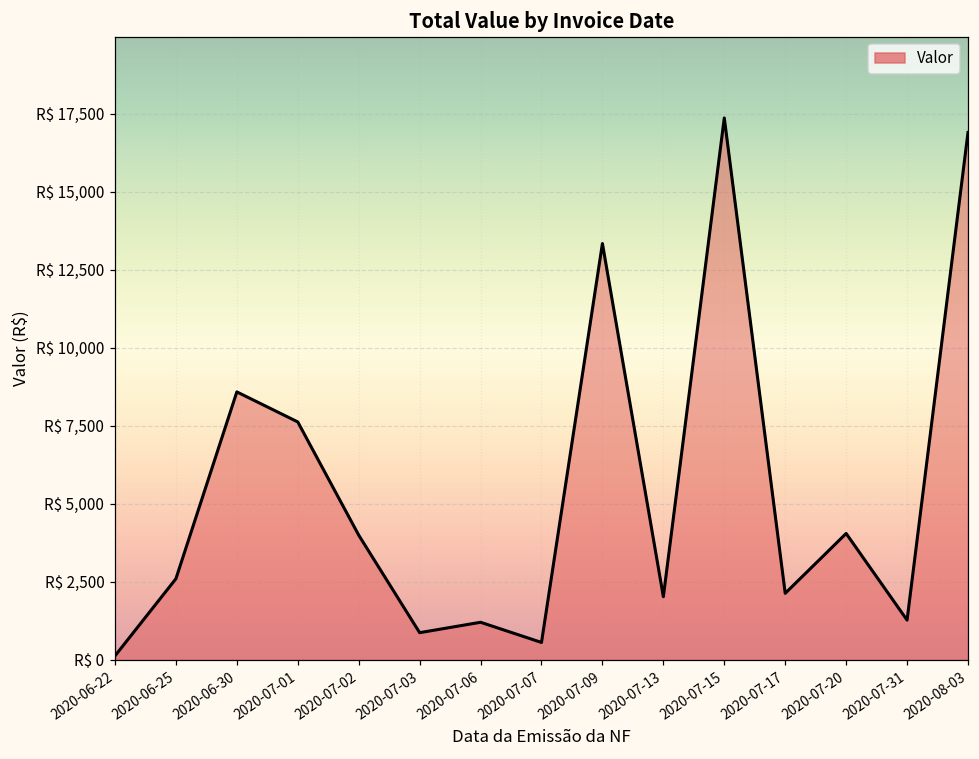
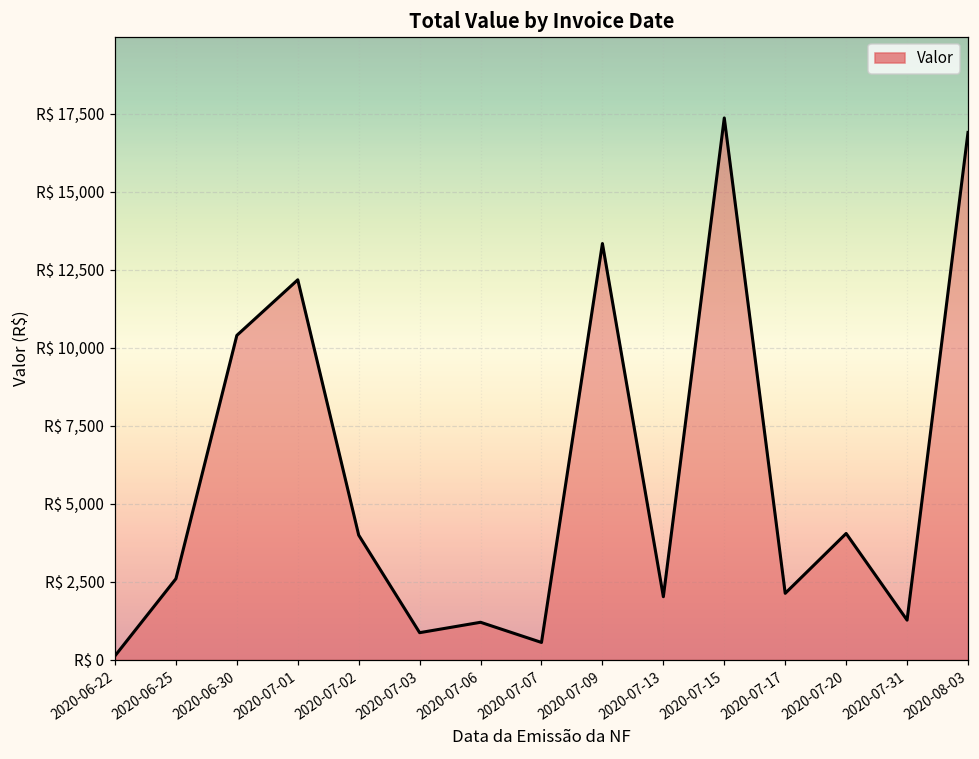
2020-06-30: R$ 8,600 -> R$ 10,400
2020-07-01: R$ 7,600 -> R$ 12,200
